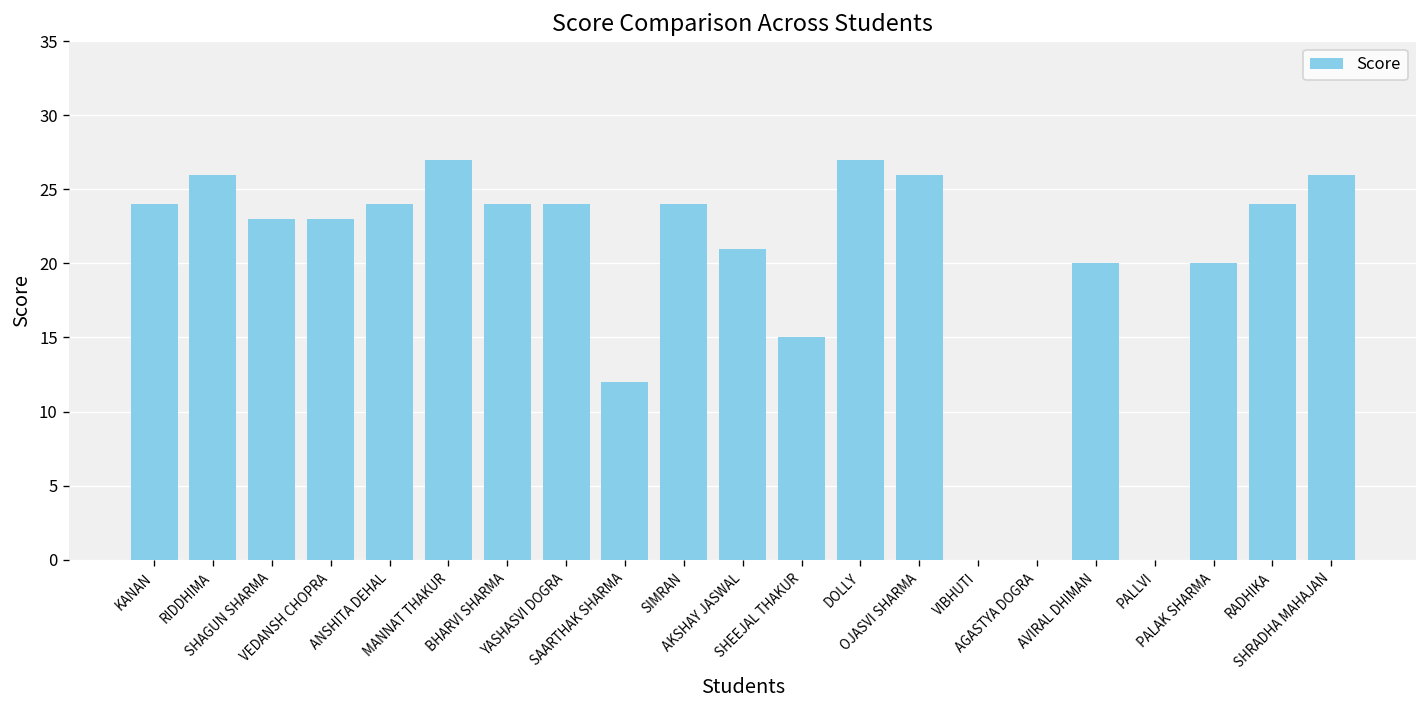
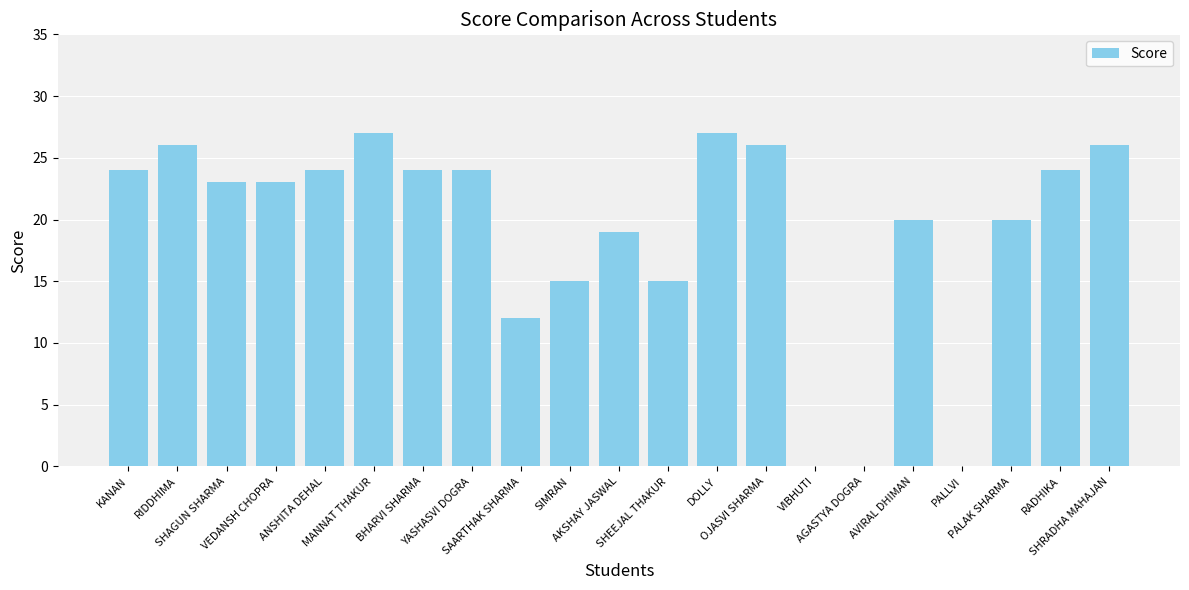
SIMRAN: 24 -> 15
AKSHAY JASWAL: 21 -> 19
